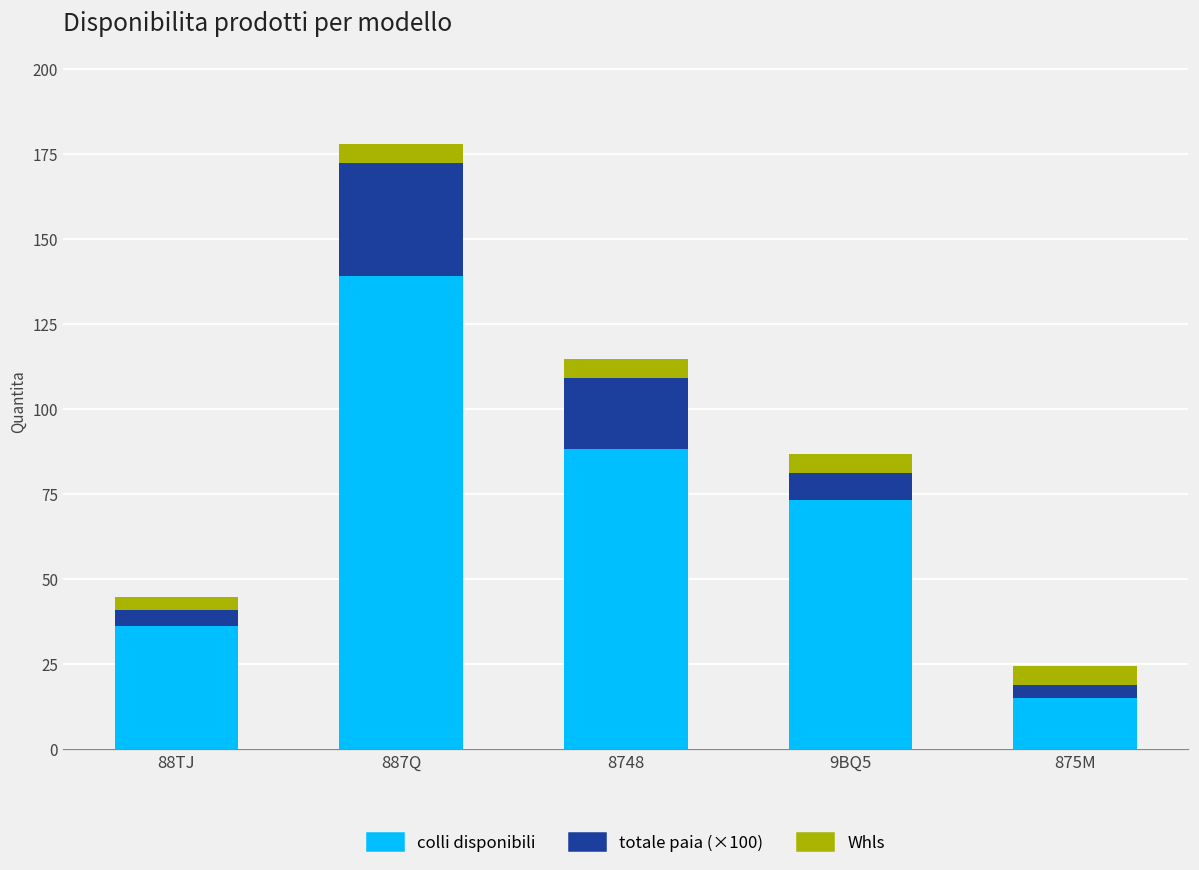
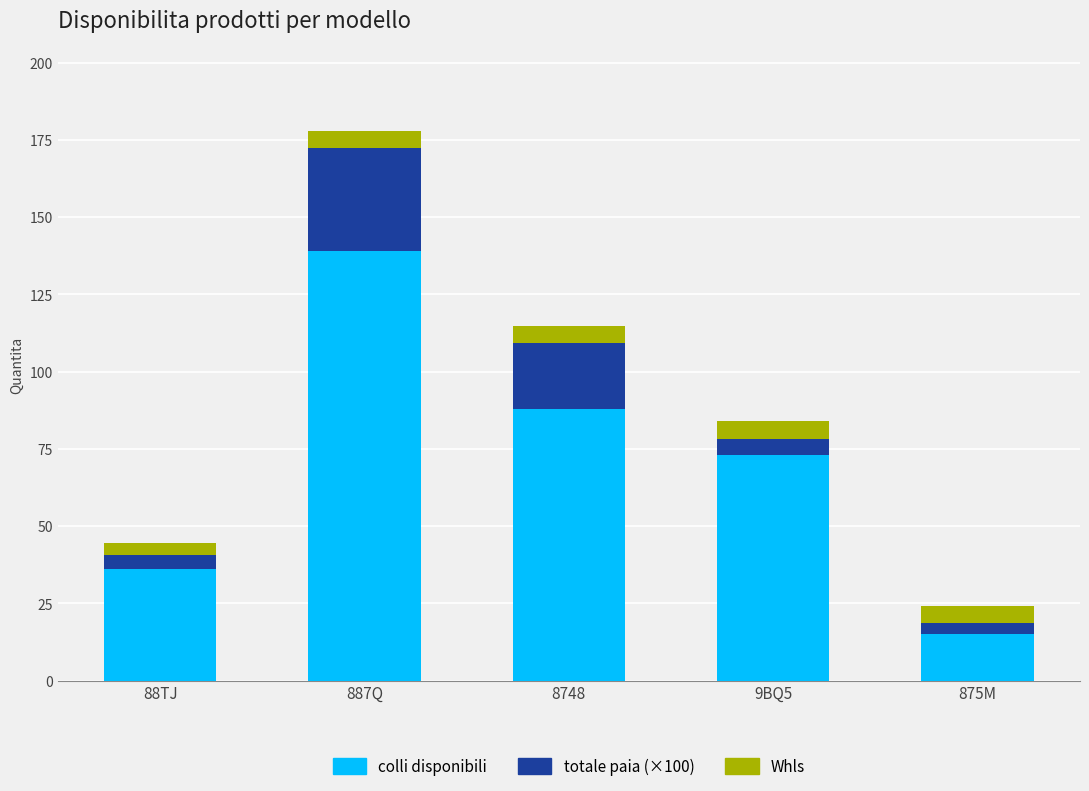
totale paia (×100), 9BQ5: 8 -> 5
